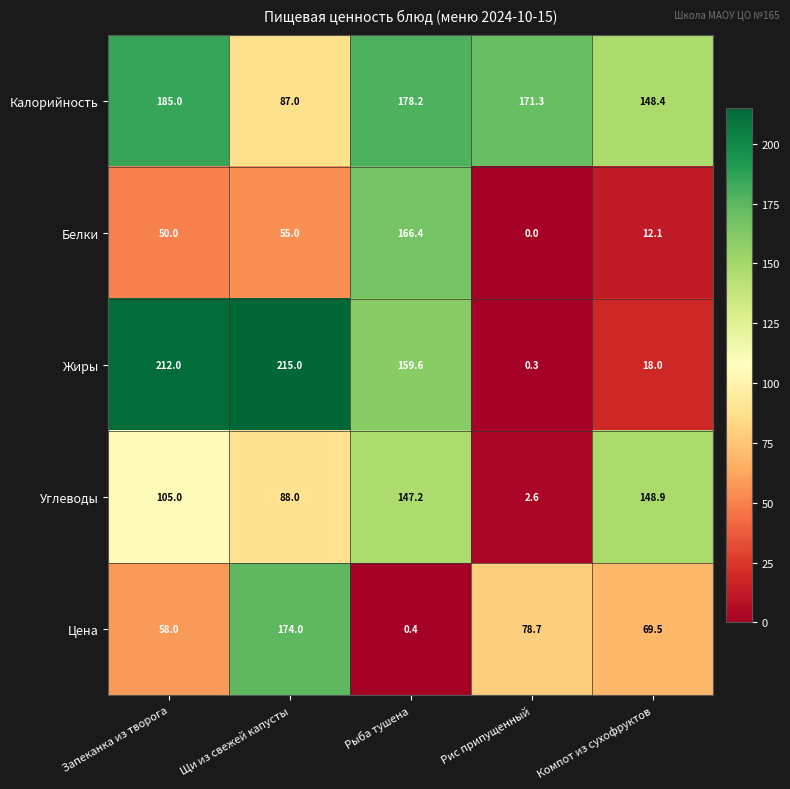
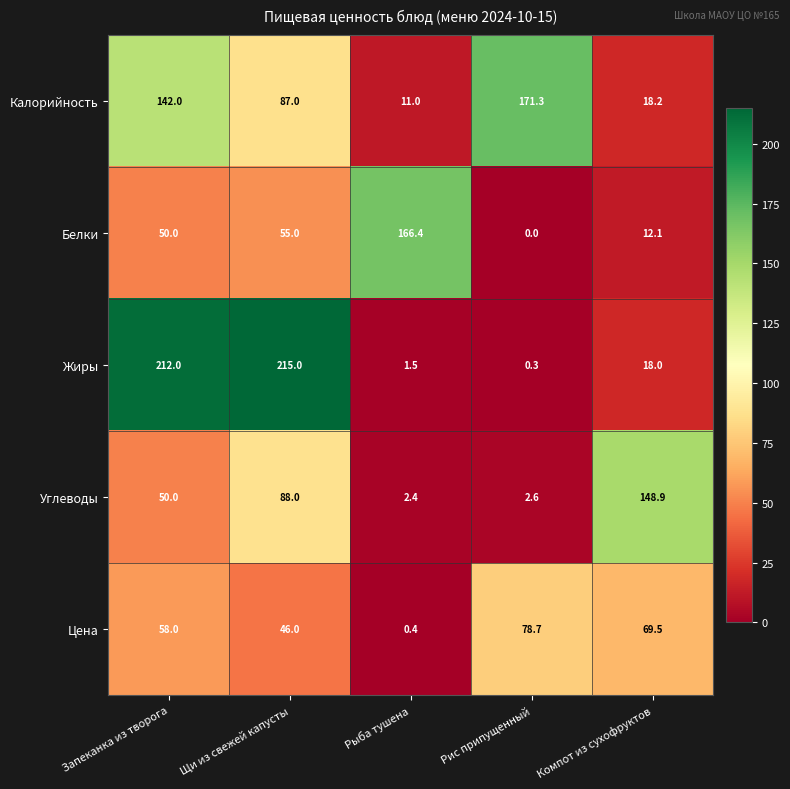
Калорийность, Запеканка из творога: 185.0 -> 142.0
Калорийность, Рыба тушена: 178.2 -> 11.0
Калорийность, Компот из сухофруктов: 148.4 -> 18.2
Жиры, Рыба тушена: 159.6 -> 1.5
Углеводы, Запеканка из творога: 105.0 -> 50.0
Углеводы, Рыба тушена: 147.2 -> 2.4
Цена, Щи из свежей капусты: 174.0 -> 46.0
